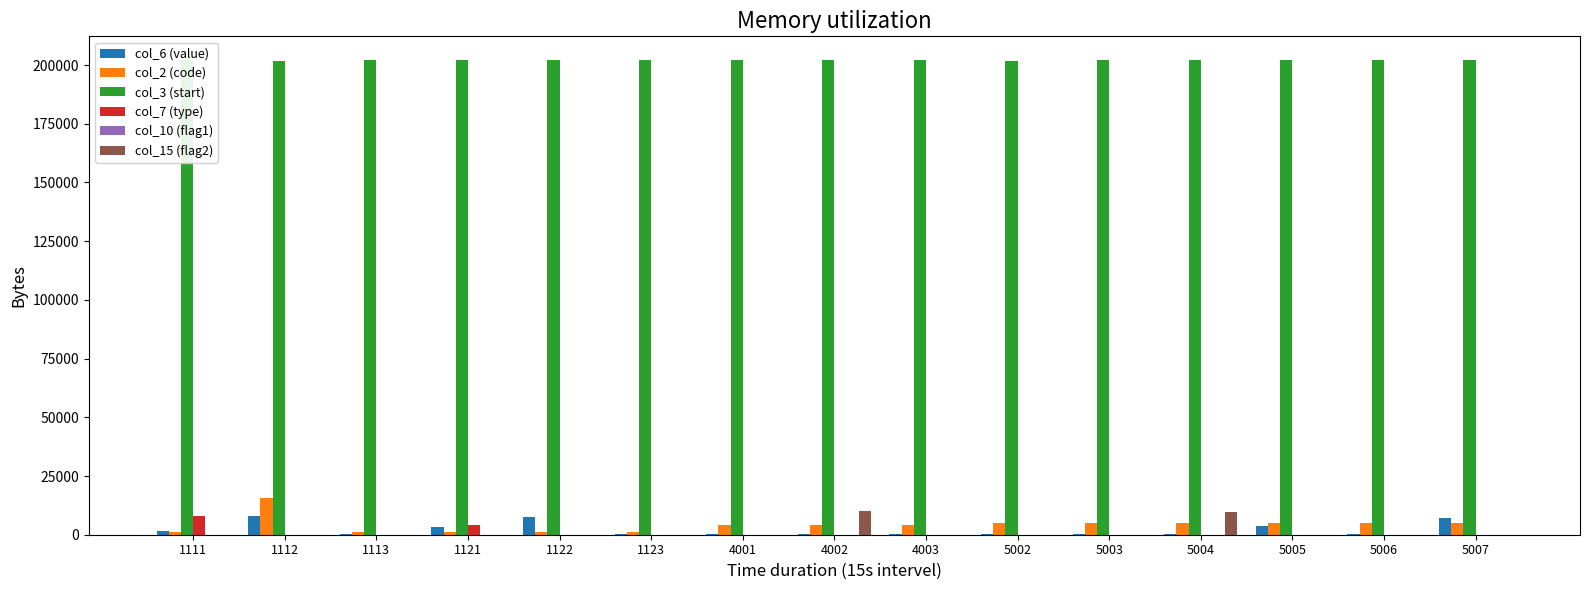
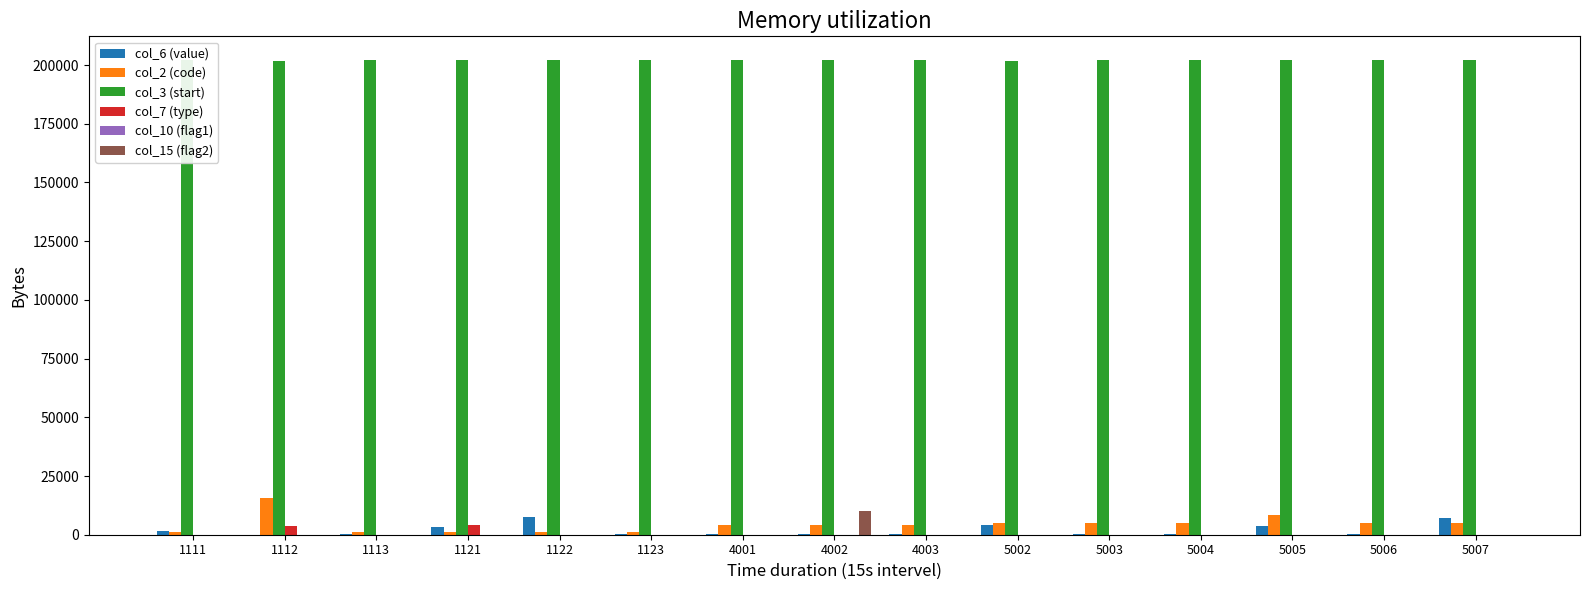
col_7 (type), 1111: 8000 -> 0
col_6 (value), 1112: 8000 -> 0
col_7 (type), 1112: 0 -> 4000
col_6 (value), 5002: 0 -> 4000
col_15 (flag2), 5004: 10000 -> 0
col_2 (code), 5005: 5000 -> 9000
